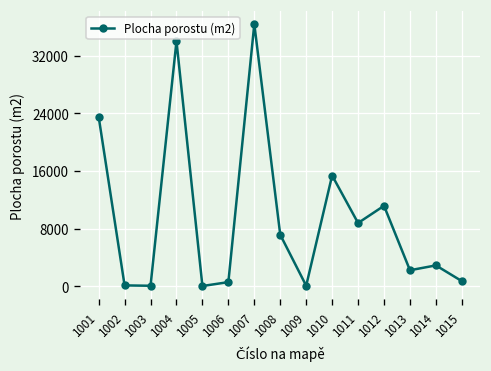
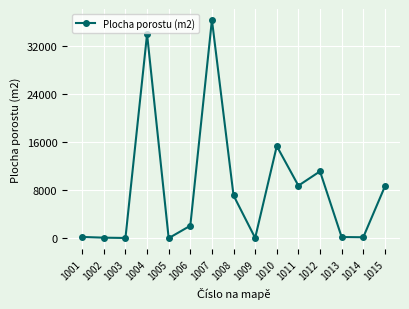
1001: 24000 -> 0
1006: 1000 -> 2000
1013: 2000 -> 0
1014: 3000 -> 0
1015: 1000 -> 9000
